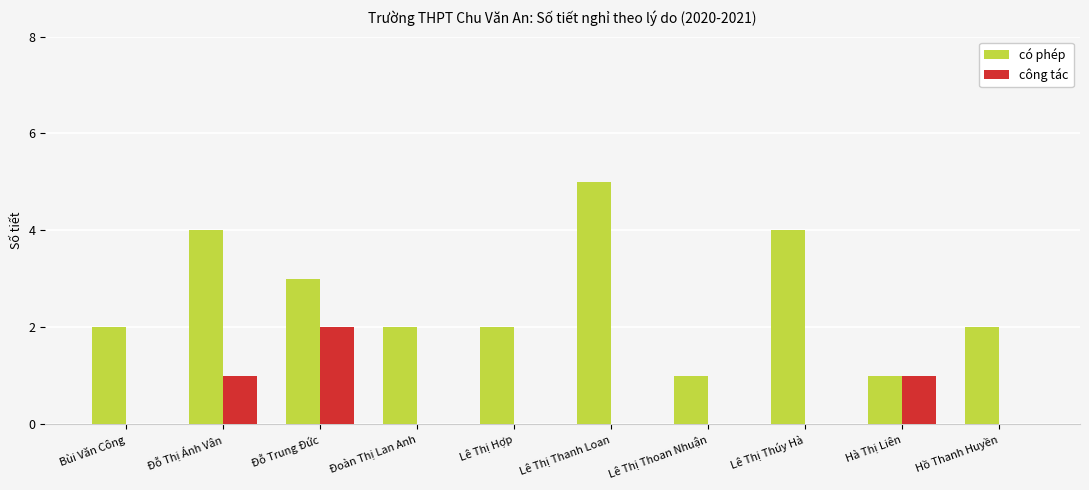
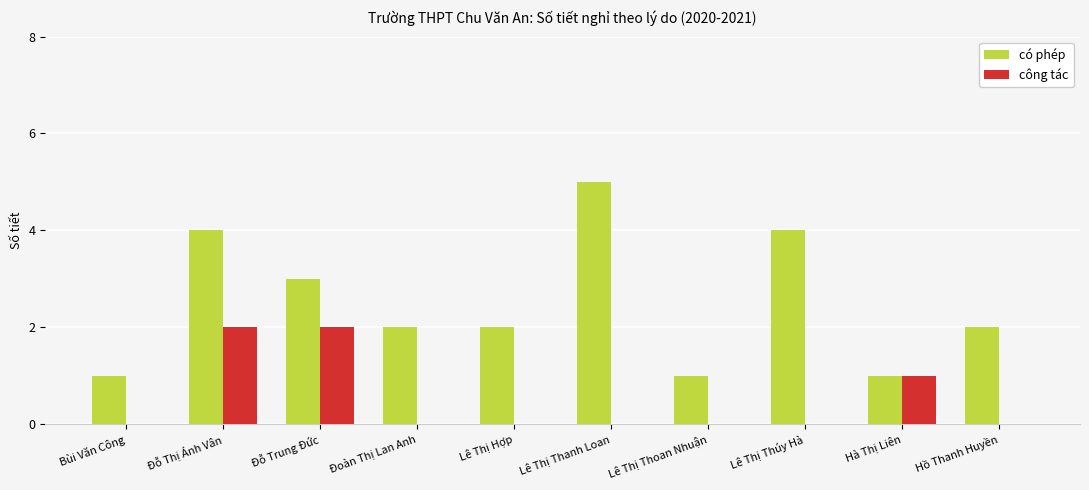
có phép, Bùi Văn Công: 2 -> 1
công tác, Đỗ Thị Ánh Vân: 1 -> 2
